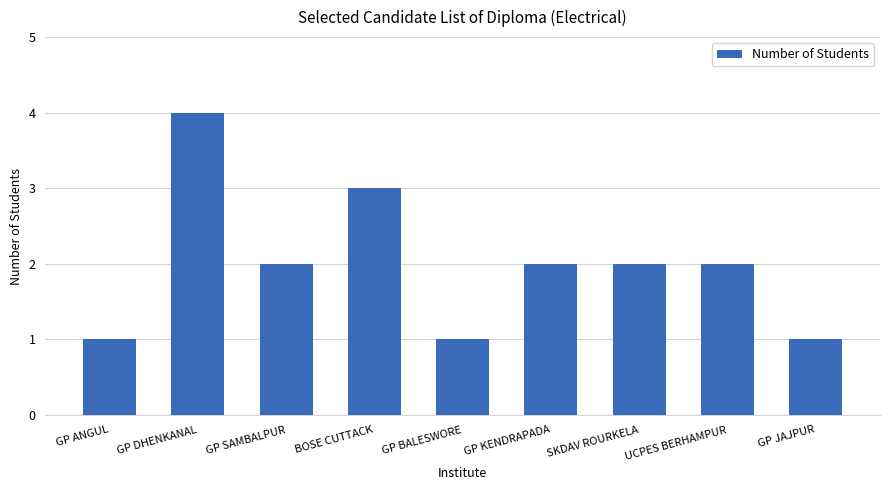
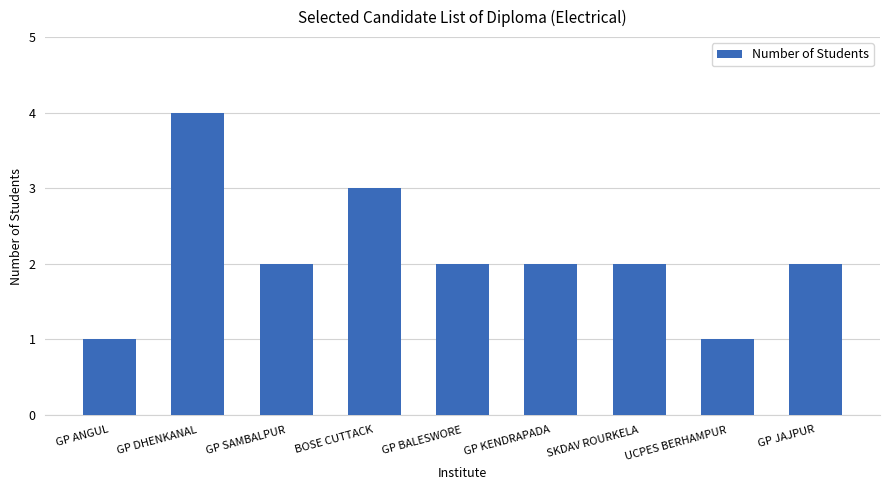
GP BALESWORE: 1 -> 2
UCPES BERHAMPUR: 2 -> 1
GP JAJPUR: 1 -> 2
